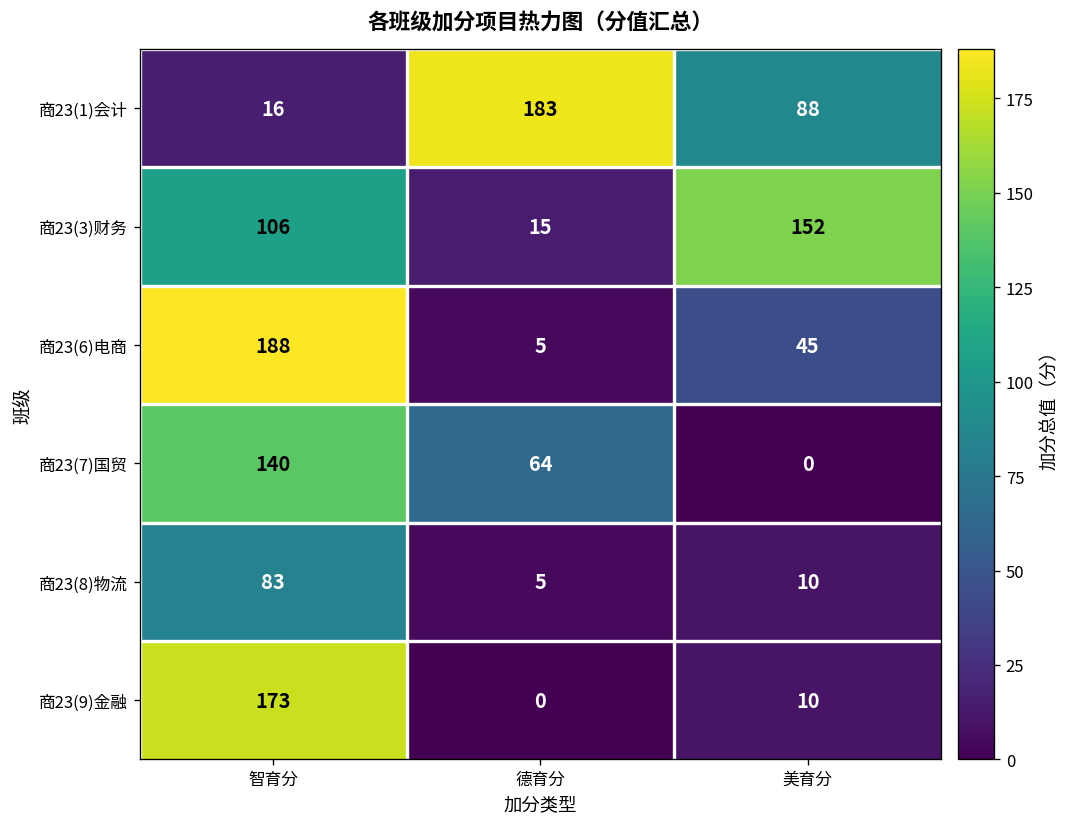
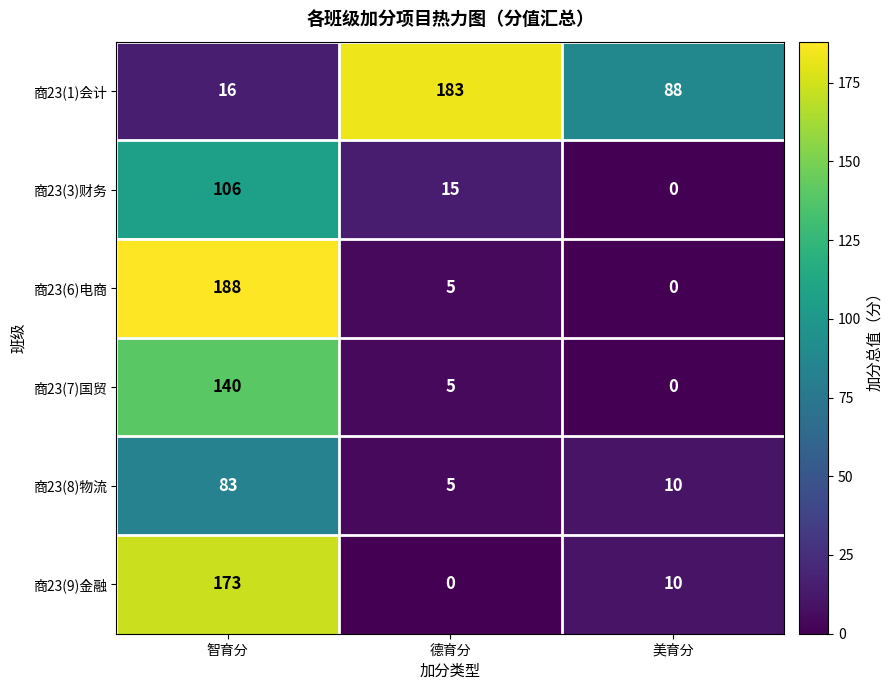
商23(3)财务, 美育分: 152 -> 0
商23(6)电商, 美育分: 45 -> 0
商23(7)国贸, 德育分: 64 -> 5
